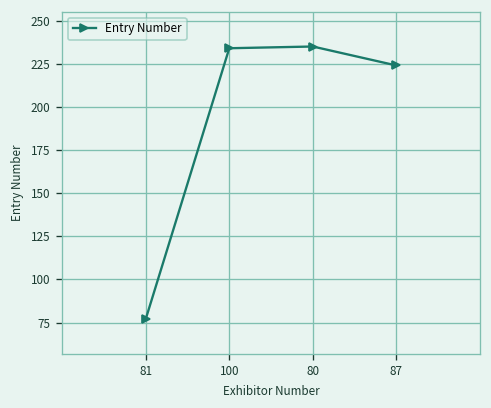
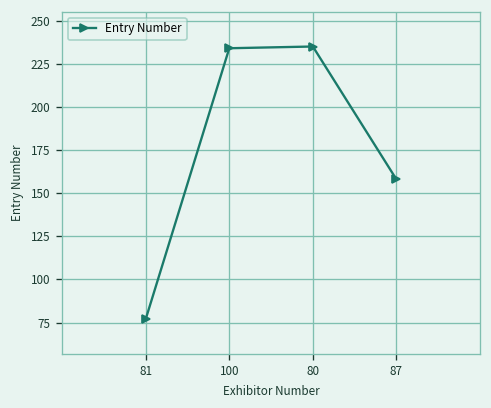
87: 224 -> 158
